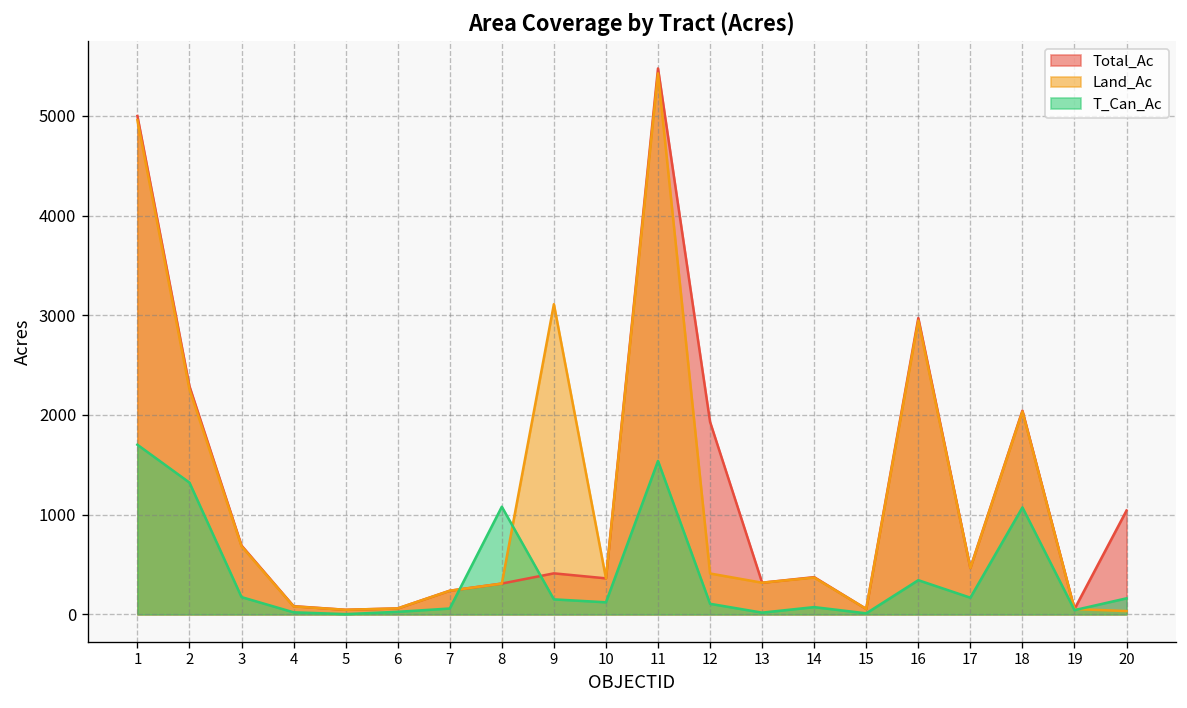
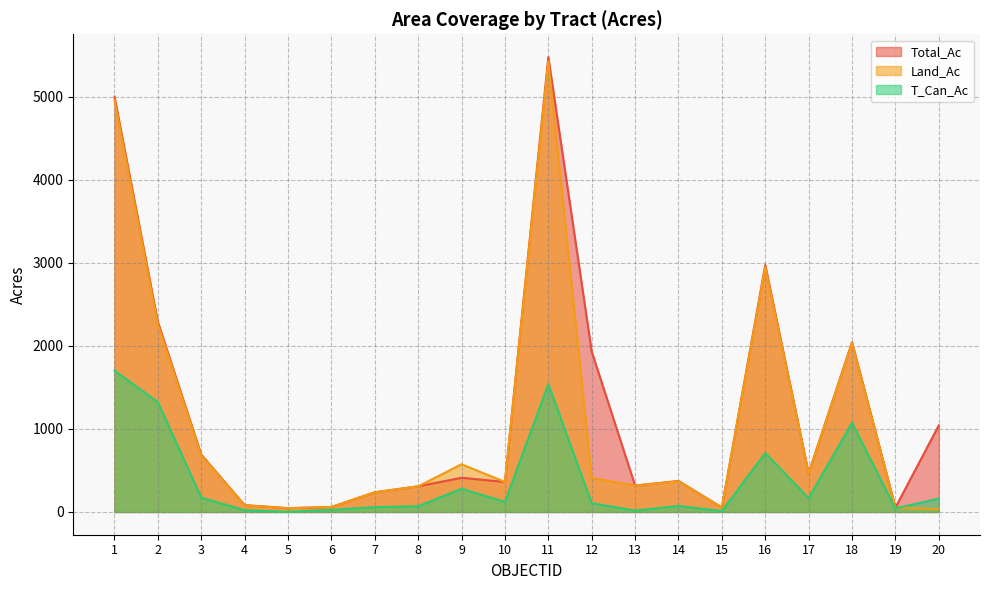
T_Can_Ac, 8: 1100 -> 100
Land_Ac, 9: 3100 -> 600
T_Can_Ac, 9: 200 -> 300
T_Can_Ac, 16: 300 -> 700
